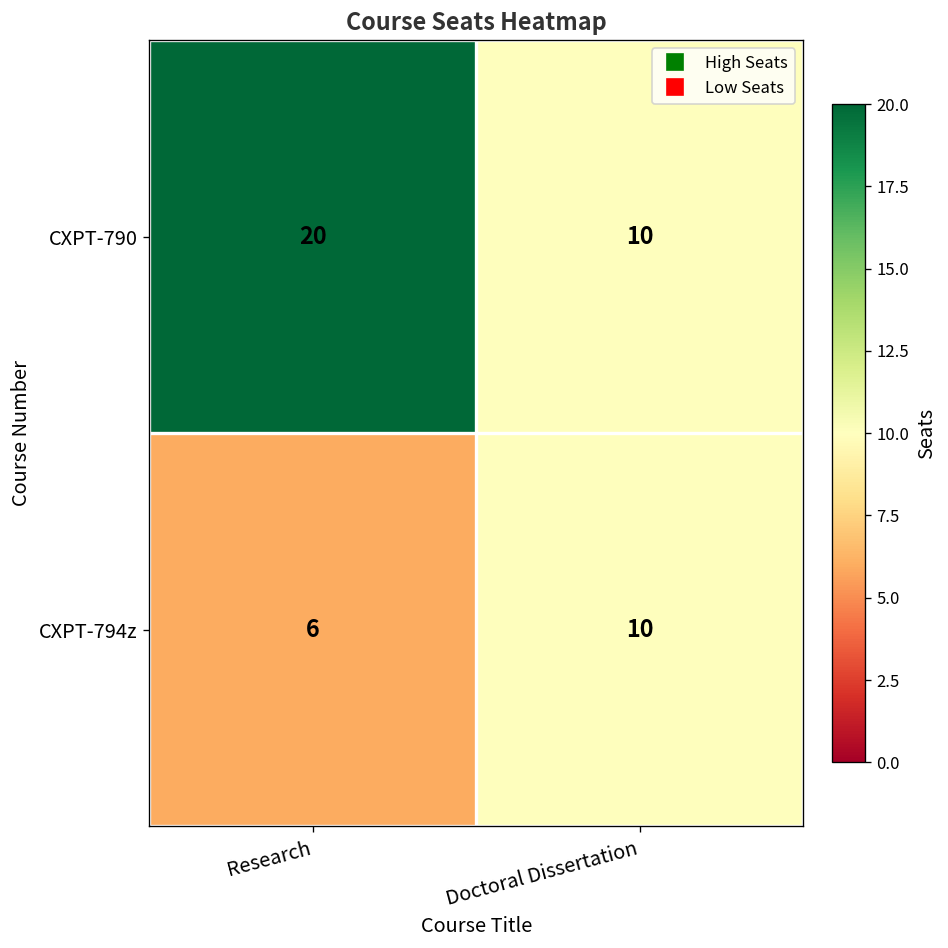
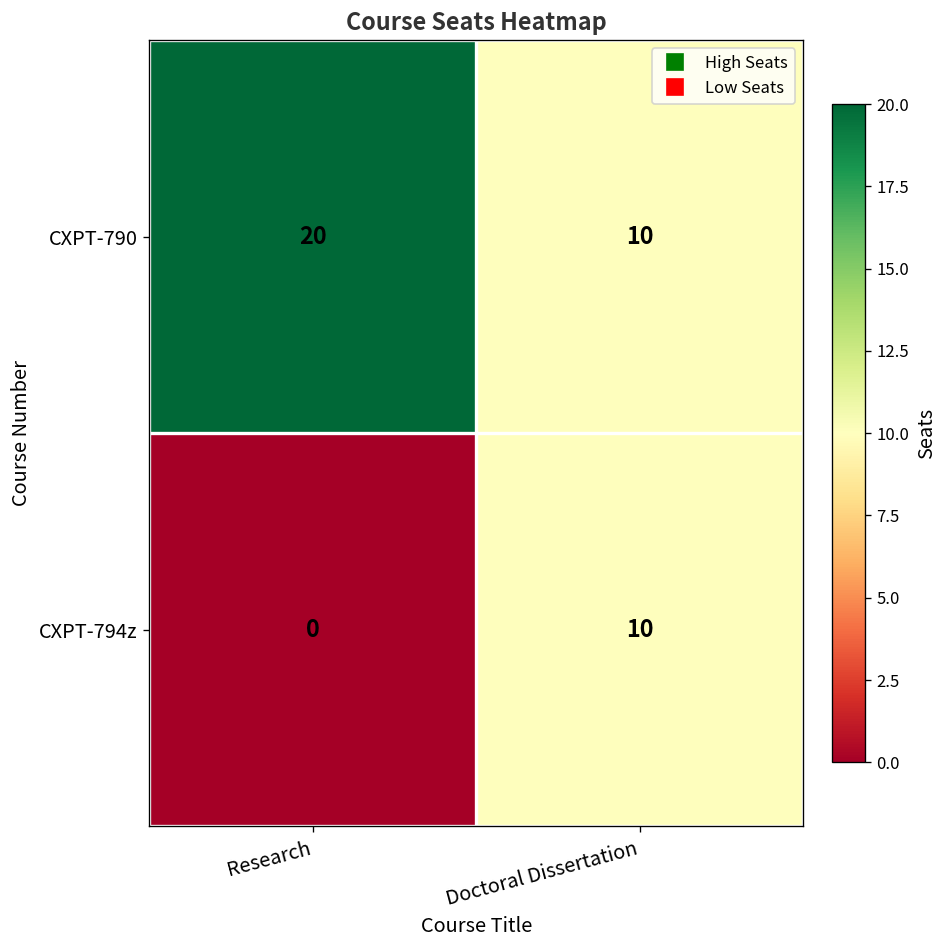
CXPT-794z, Research: 6 -> 0
